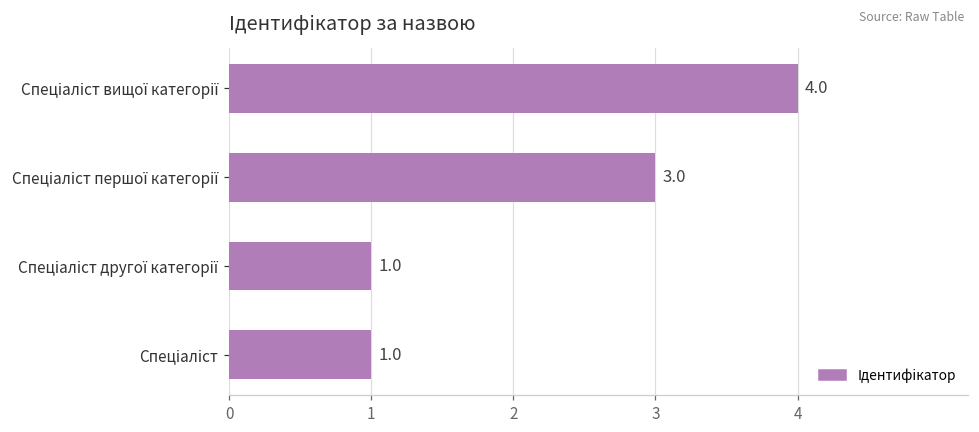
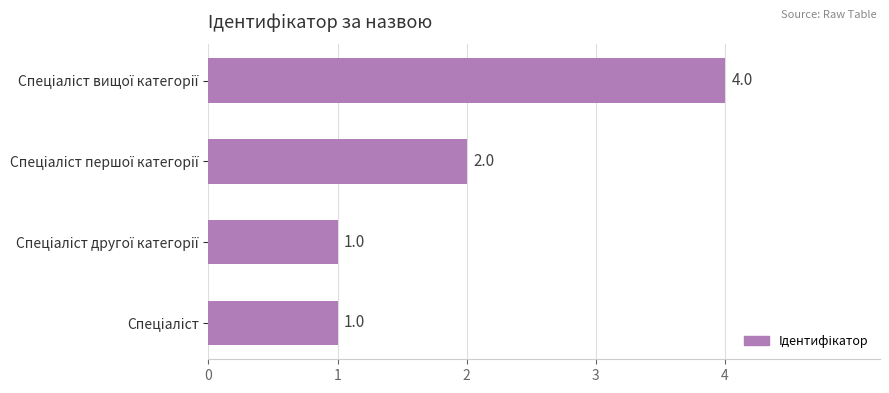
Спеціаліст першої категорії: 3.0 -> 2.0
